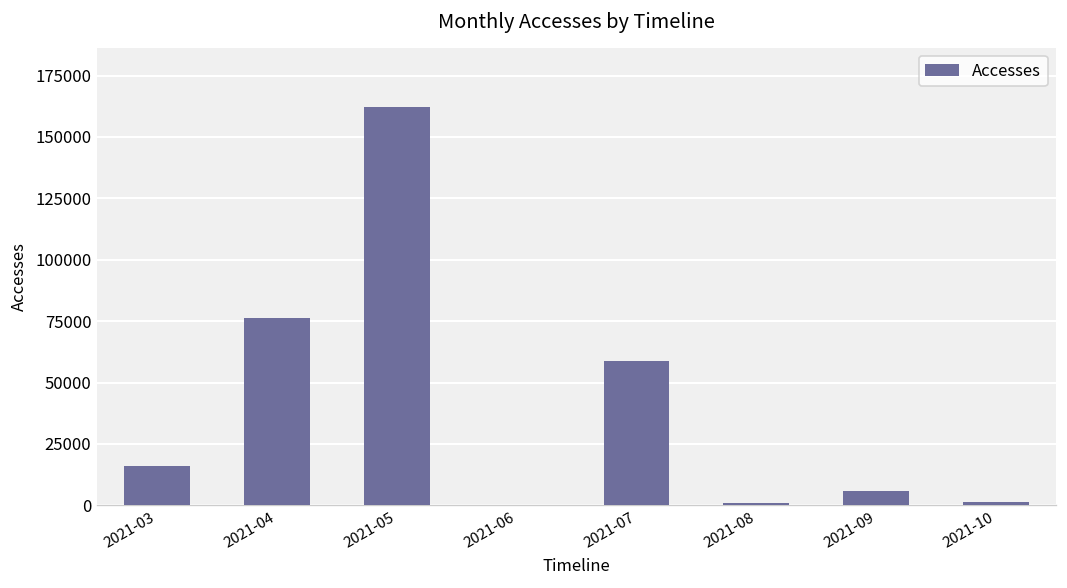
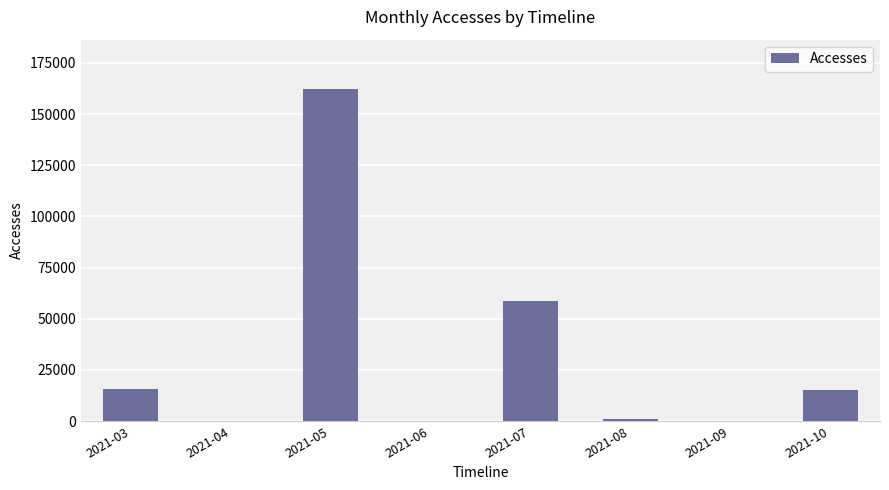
2021-04: 76000 -> 0
2021-09: 6000 -> 0
2021-10: 1000 -> 15000
